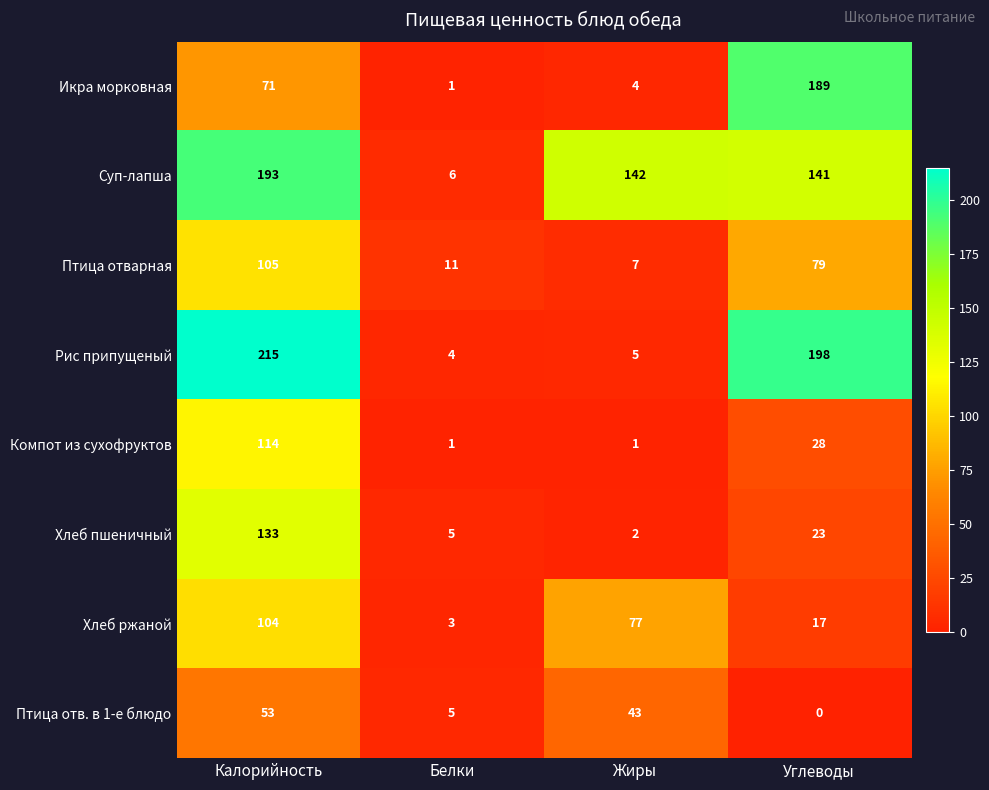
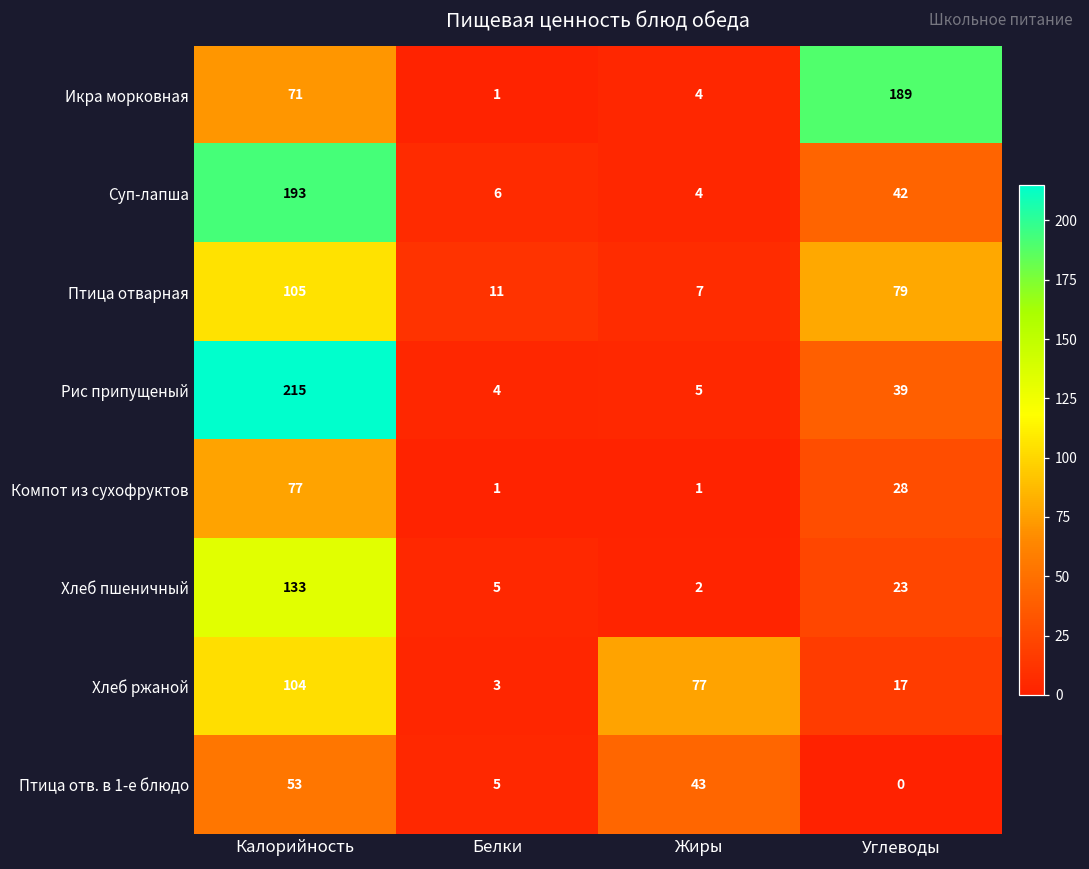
Суп-лапша, Жиры: 142 -> 4
Суп-лапша, Углеводы: 141 -> 42
Рис припущеный, Углеводы: 198 -> 39
Компот из сухофруктов, Калорийность: 114 -> 77
